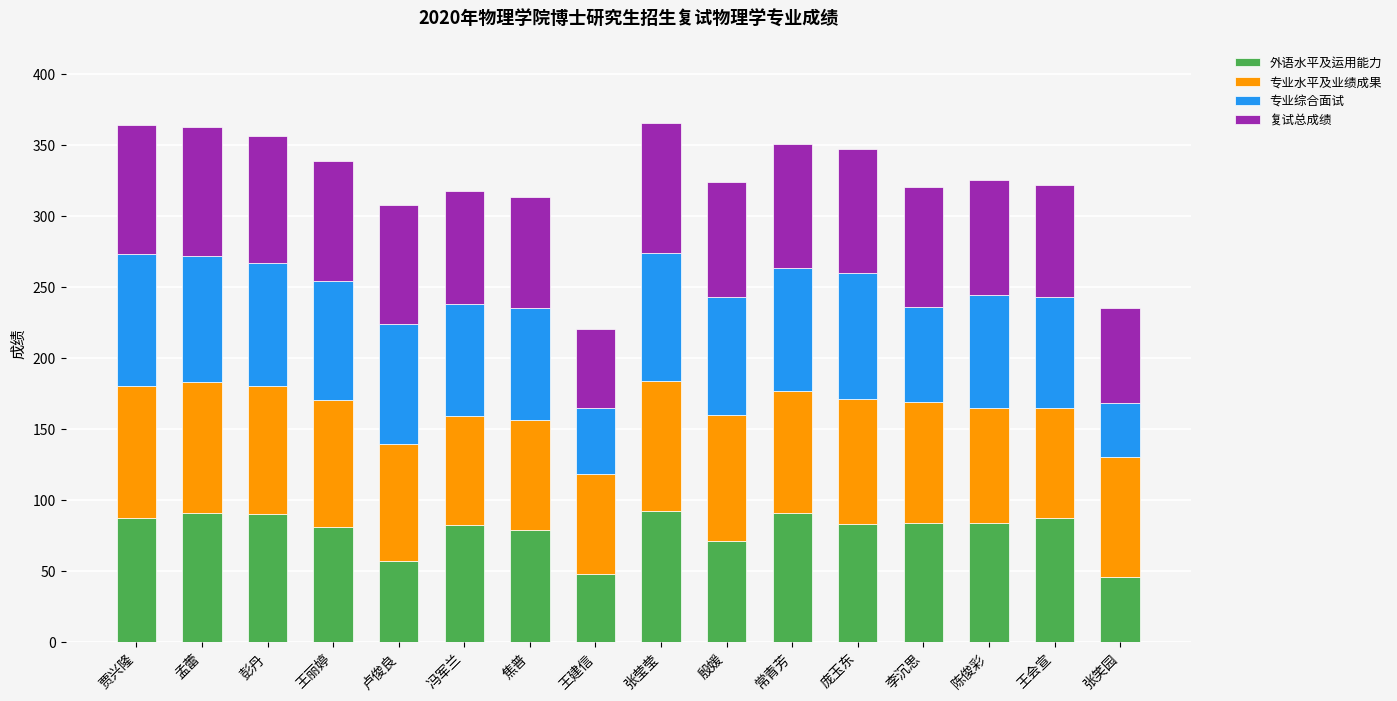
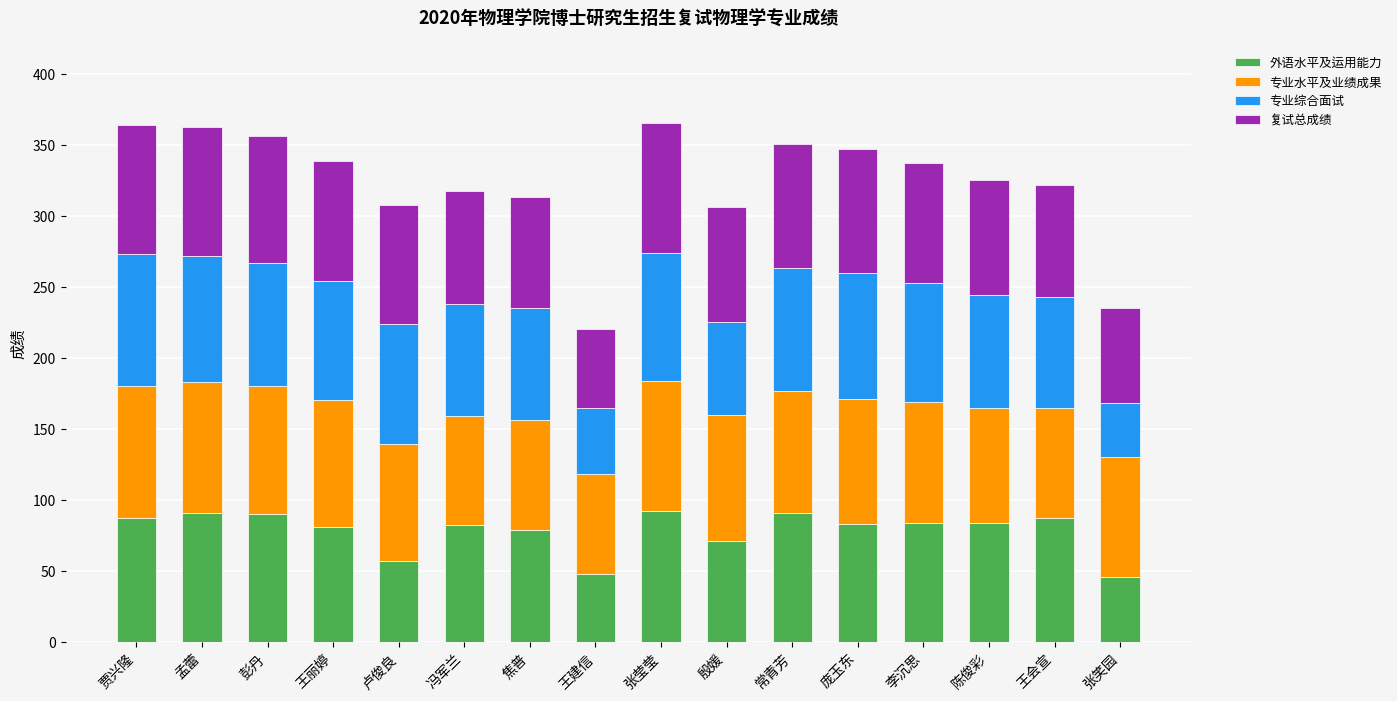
专业综合面试, 殷媛: 83 -> 65
专业综合面试, 李沉思: 67 -> 84
